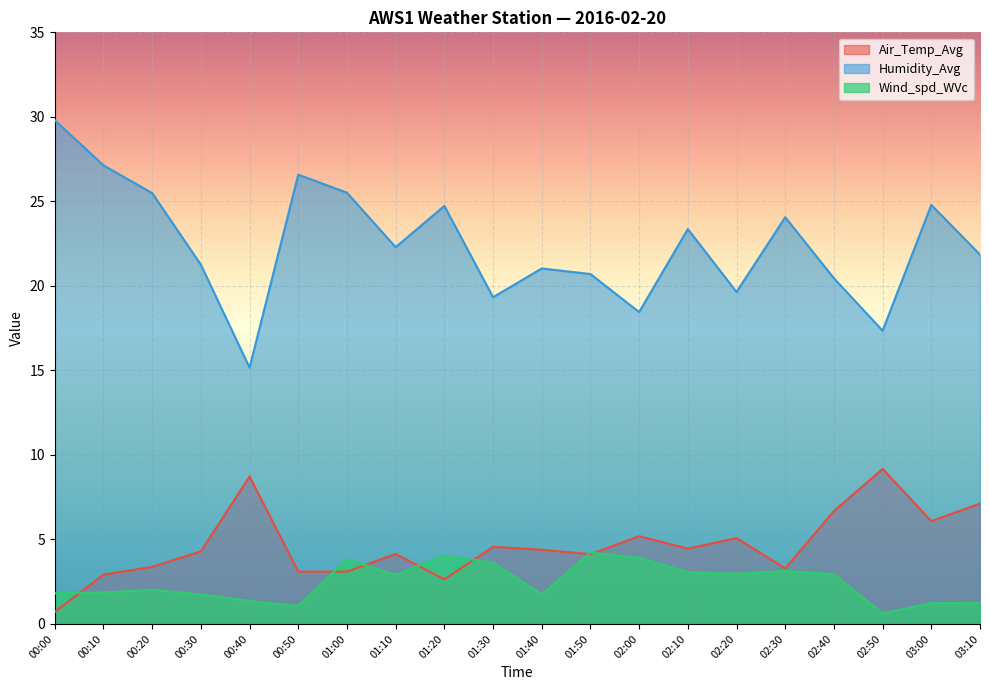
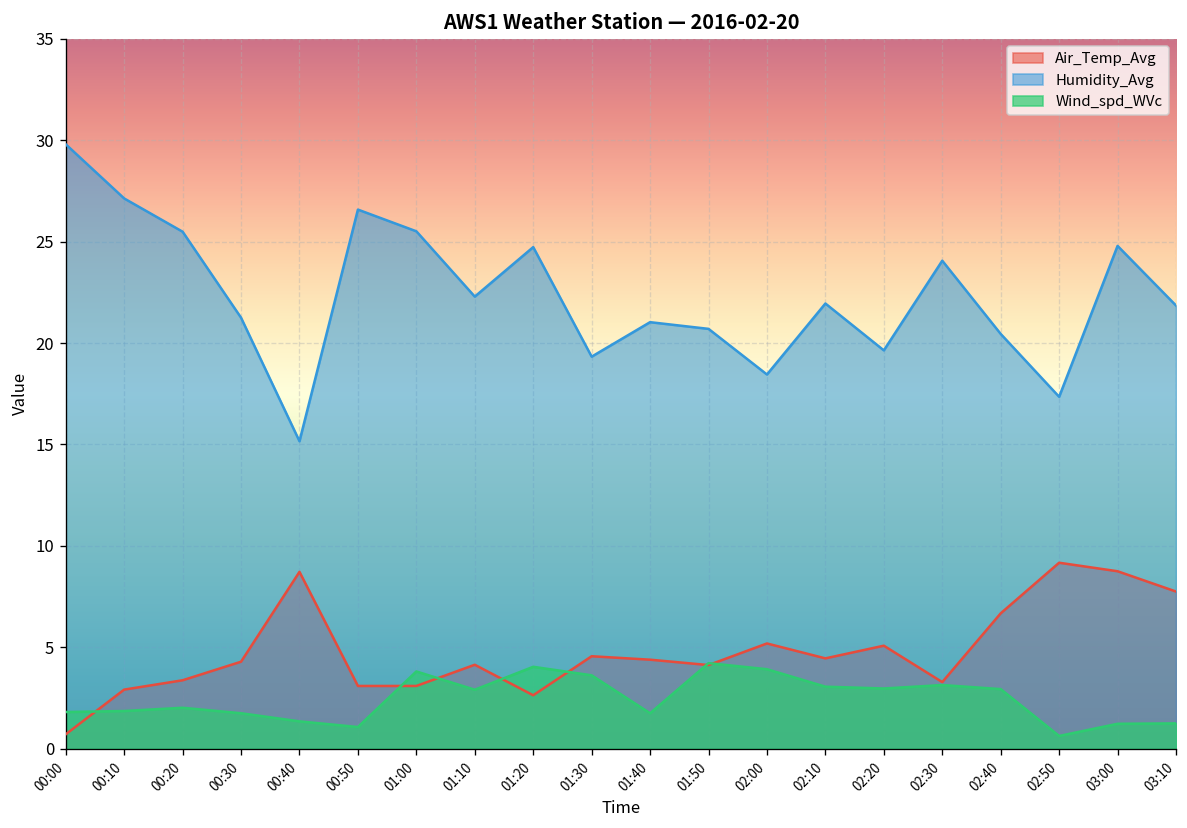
Humidity_Avg, 02:10: 23.4 -> 22.0
Air_Temp_Avg, 03:00: 6.1 -> 8.8
Air_Temp_Avg, 03:10: 7.1 -> 7.8
